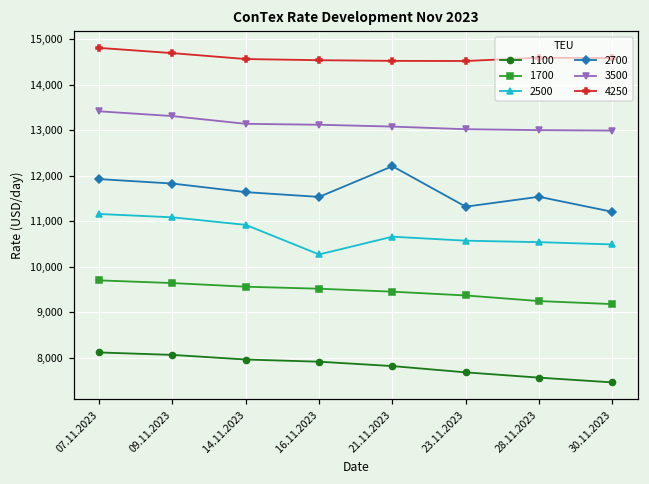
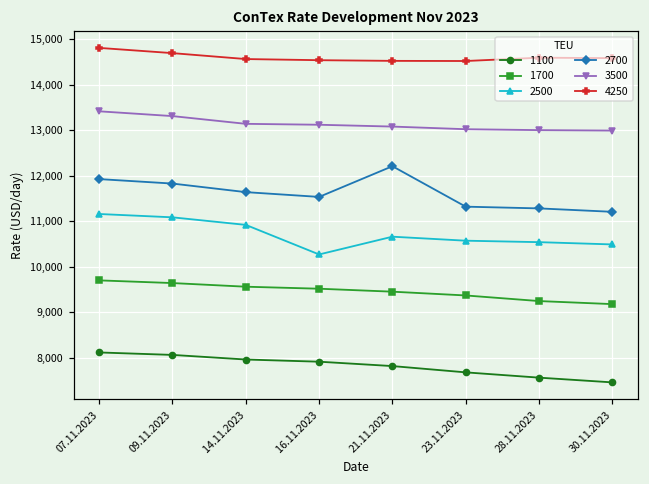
2700, 28.11.2023: 11,500 -> 11,300
